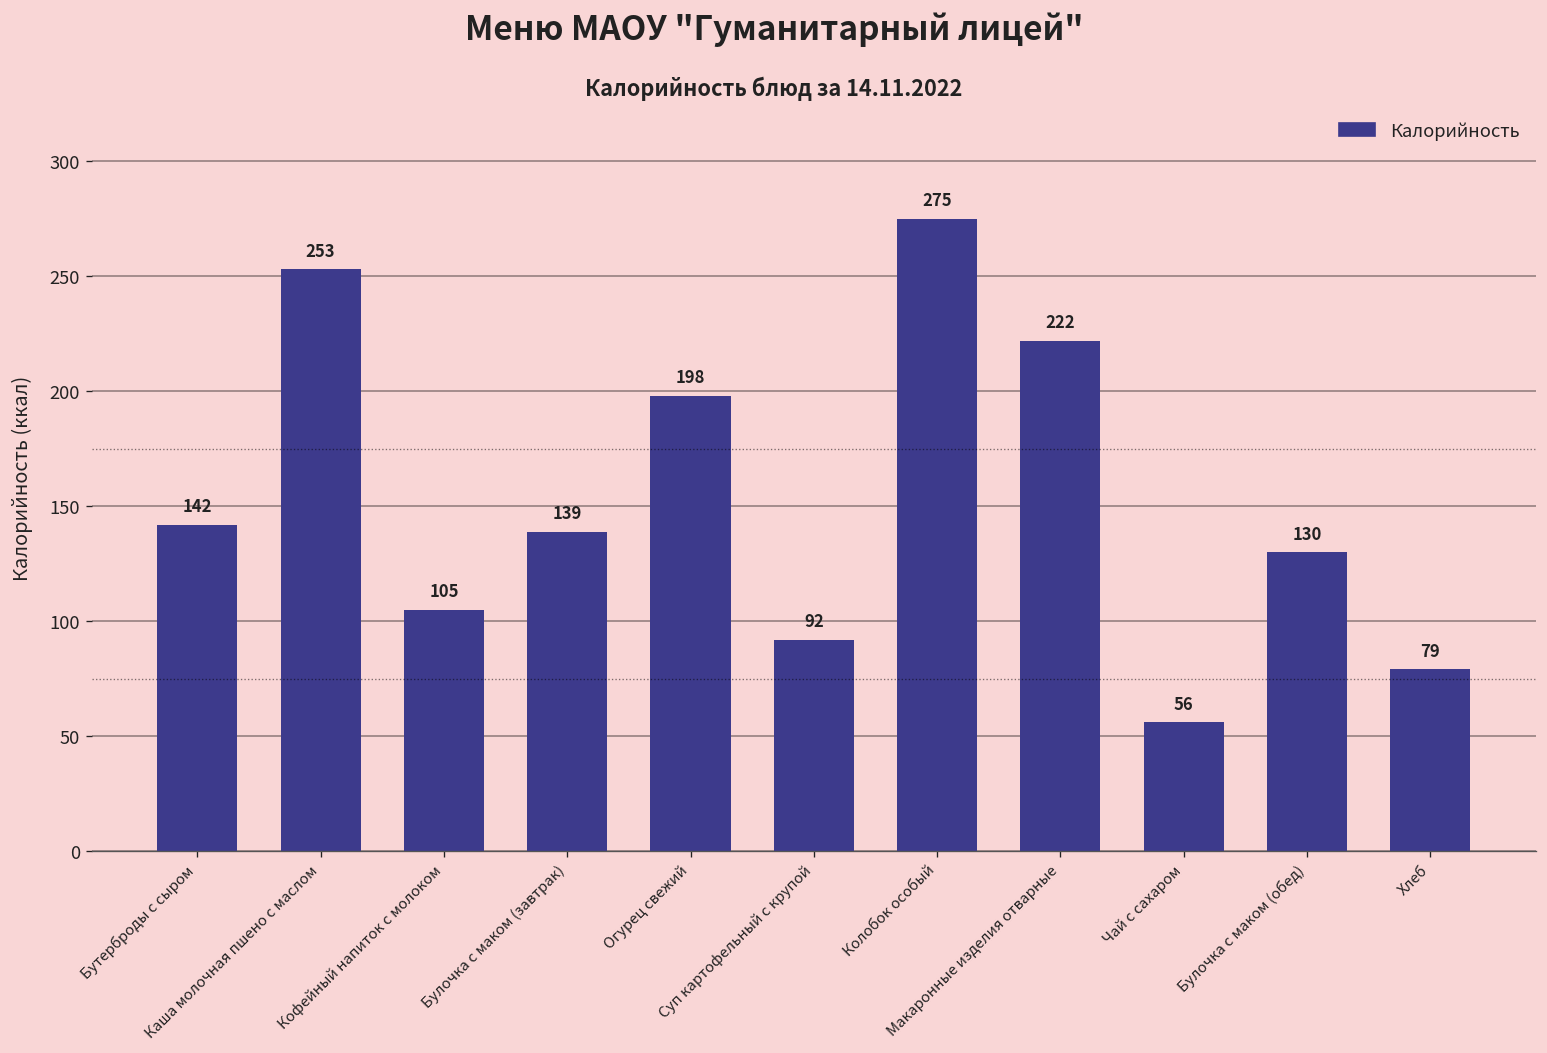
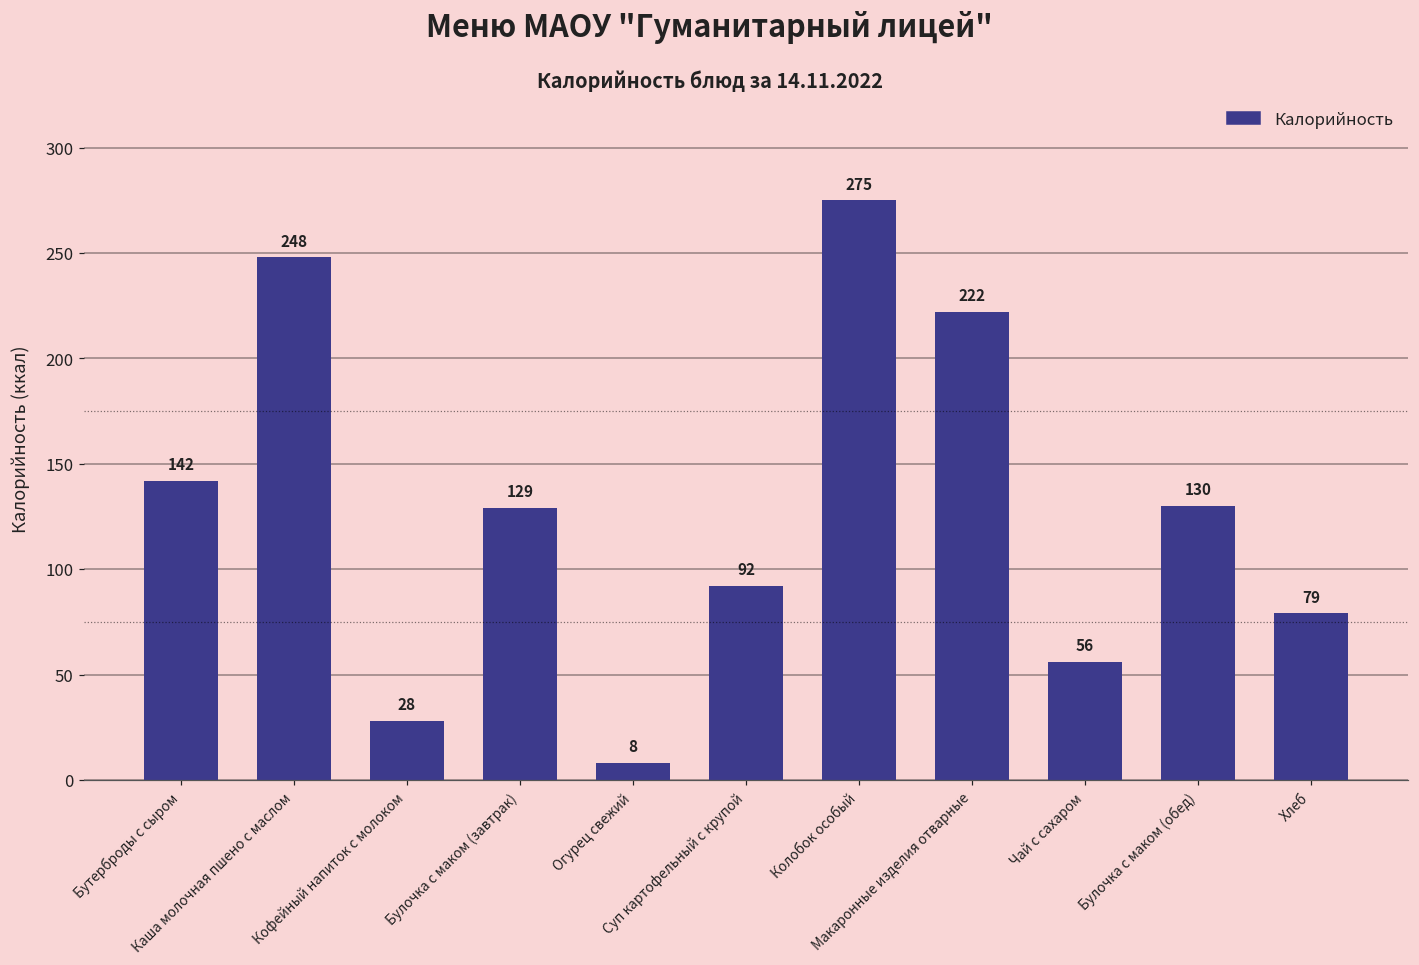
Каша молочная пшено с маслом: 253 -> 248
Кофейный напиток с молоком: 105 -> 28
Булочка с маком (завтрак): 139 -> 129
Огурец свежий: 198 -> 8
